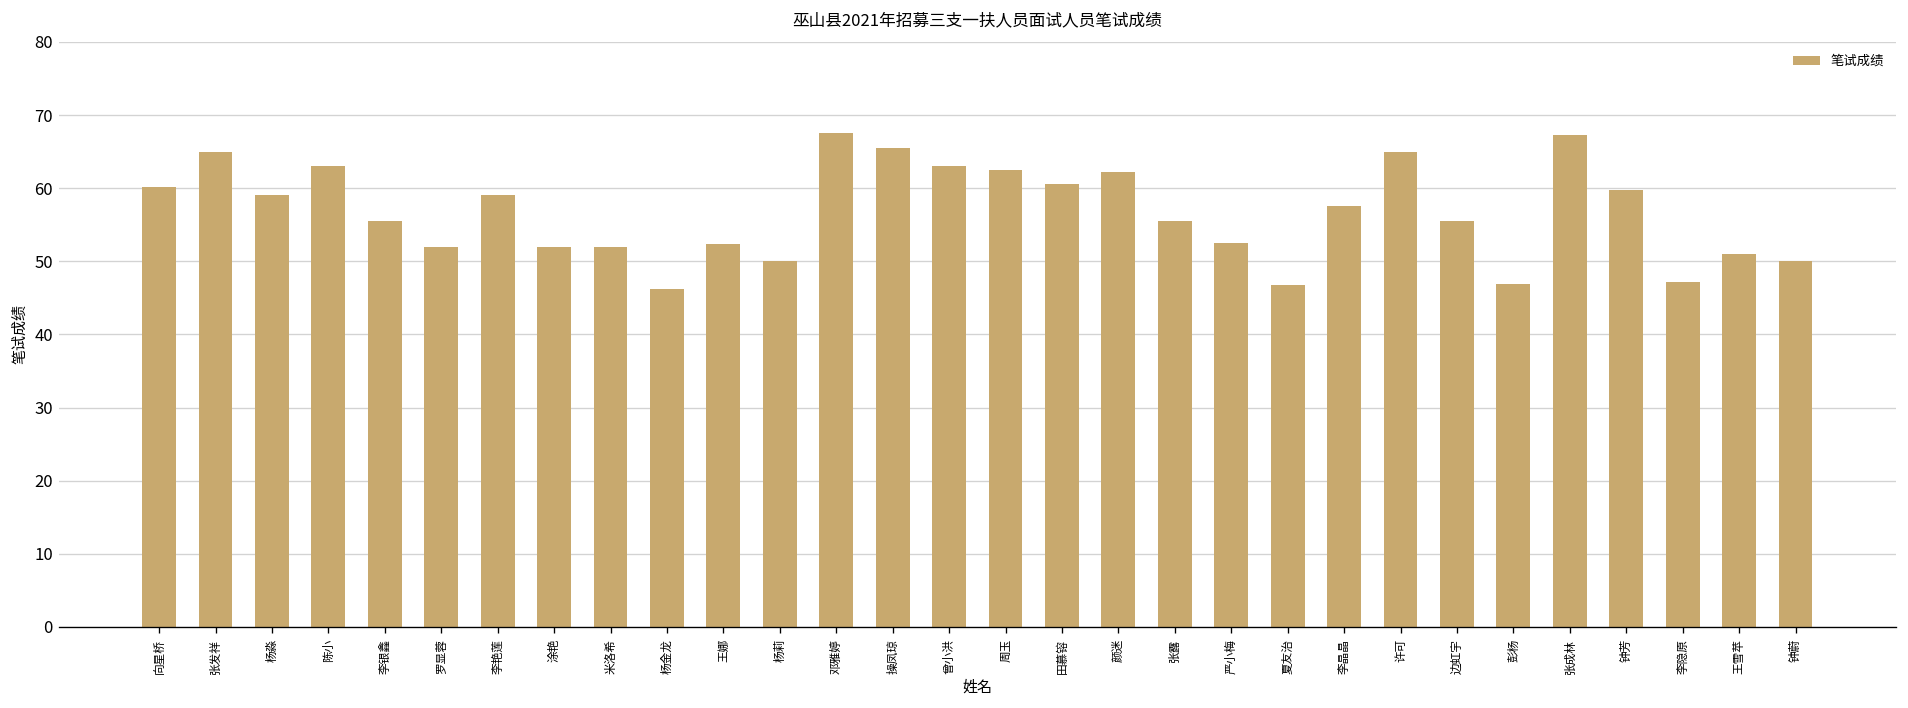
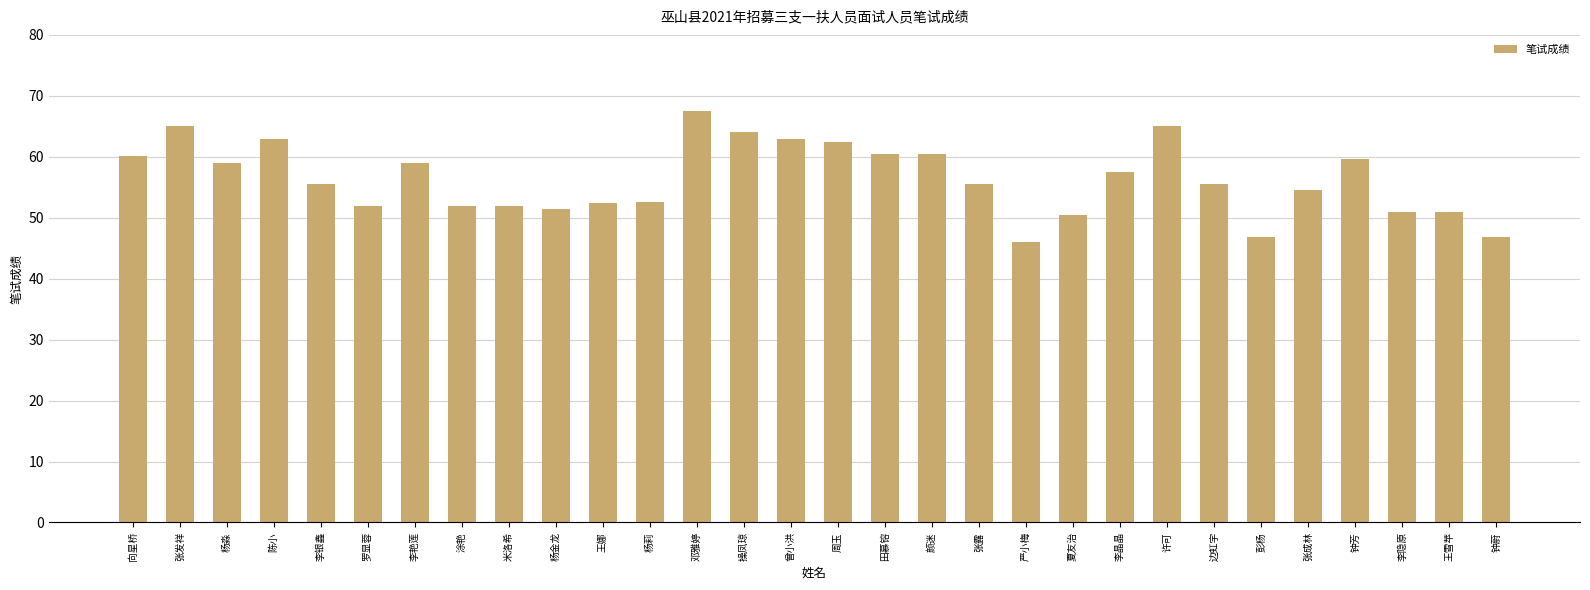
杨金龙: 46 -> 52
杨莉: 50 -> 53
操凤琼: 66 -> 64
颜迷: 62 -> 61
严小梅: 53 -> 46
夏友治: 47 -> 51
张成林: 67 -> 55
李隐原: 47 -> 51
钟蔚: 50 -> 47
